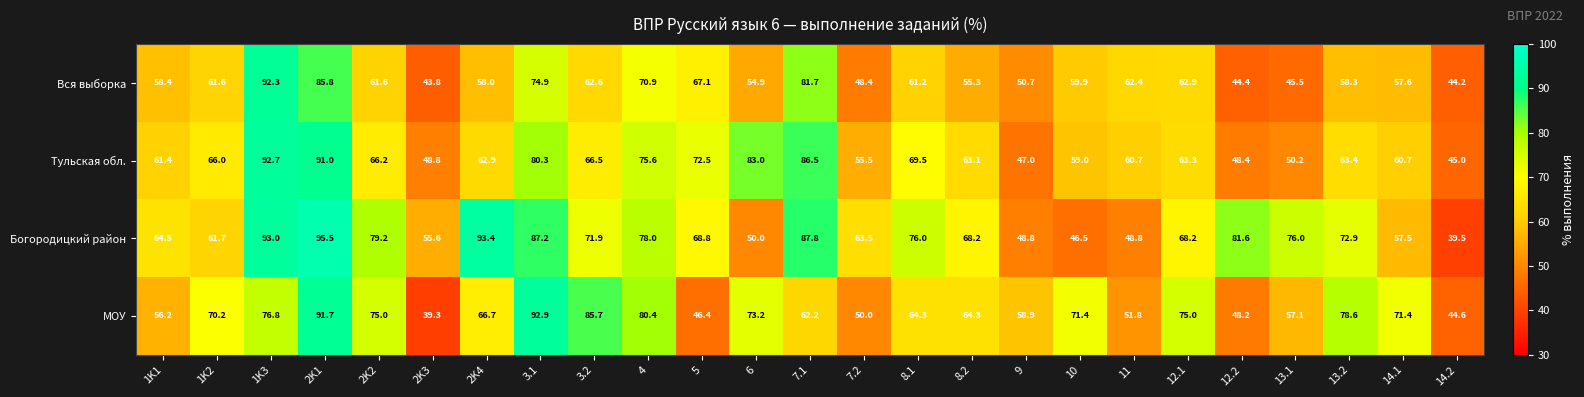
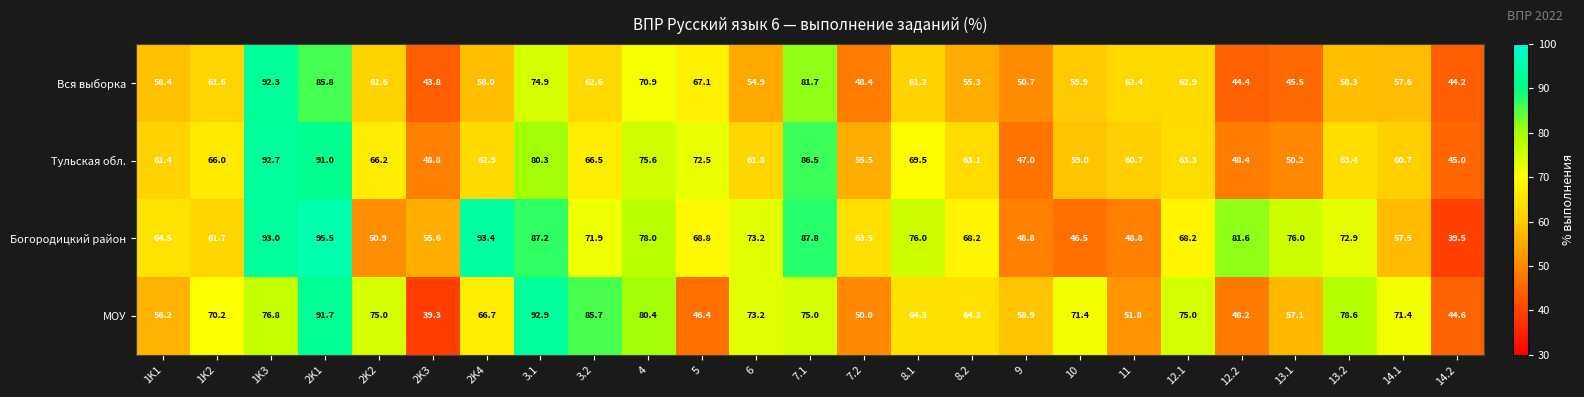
Тульская обл., 6: 83.0 -> 61.8
Богородицкий район, 2K2: 79.2 -> 50.9
Богородицкий район, 6: 50.0 -> 73.2
МОУ, 7.1: 62.2 -> 75.0
